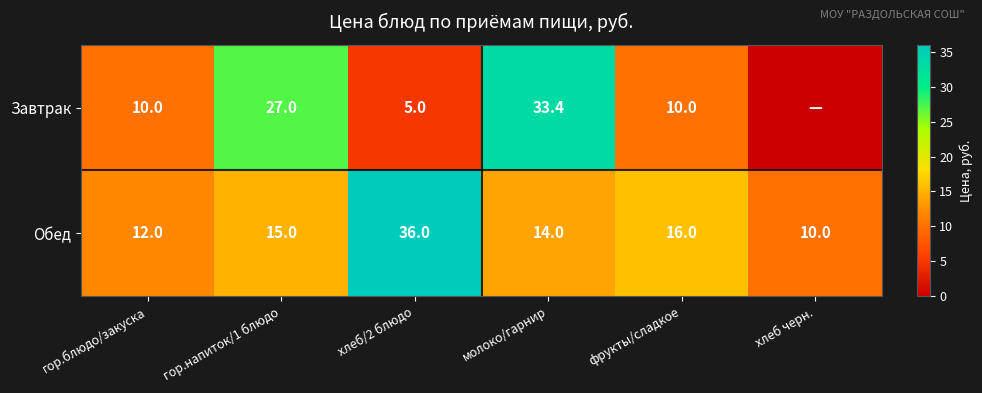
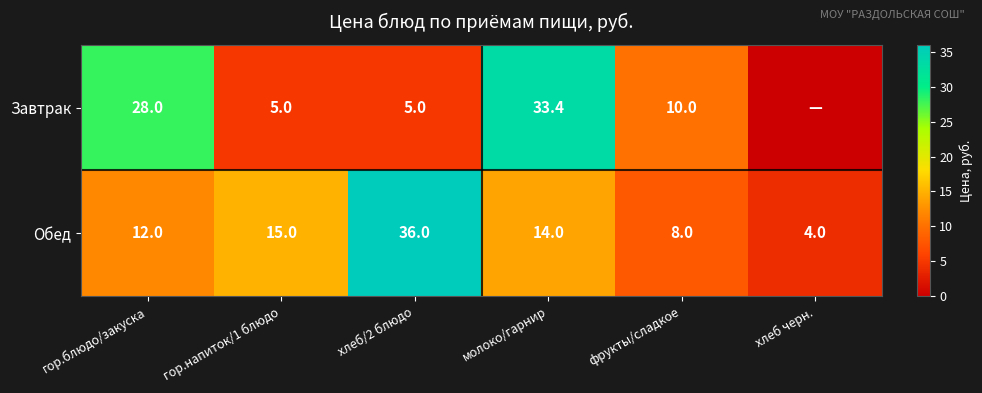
Завтрак, гор.блюдо/закуска: 10.0 -> 28.0
Завтрак, гор.напиток/1 блюдо: 27.0 -> 5.0
Обед, фрукты/сладкое: 16.0 -> 8.0
Обед, хлеб черн.: 10.0 -> 4.0
